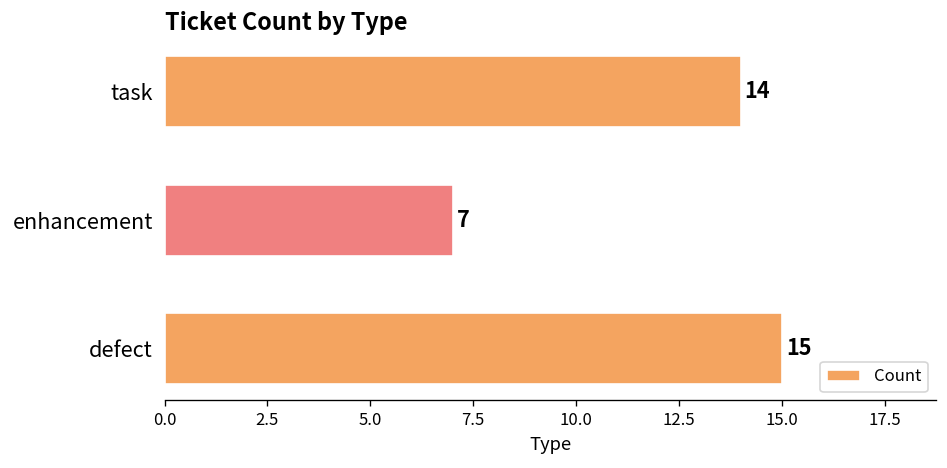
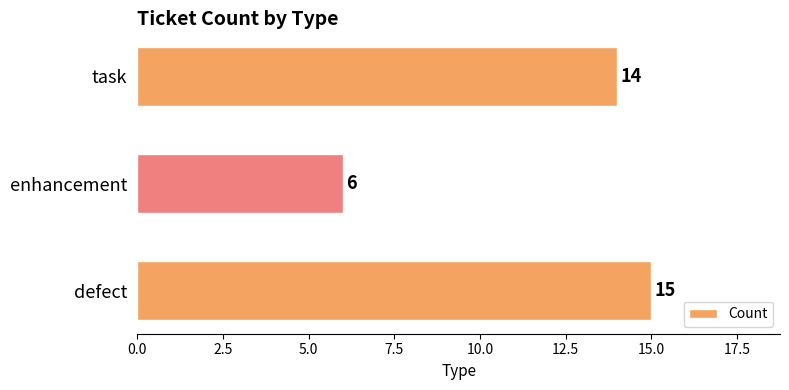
enhancement: 7 -> 6
